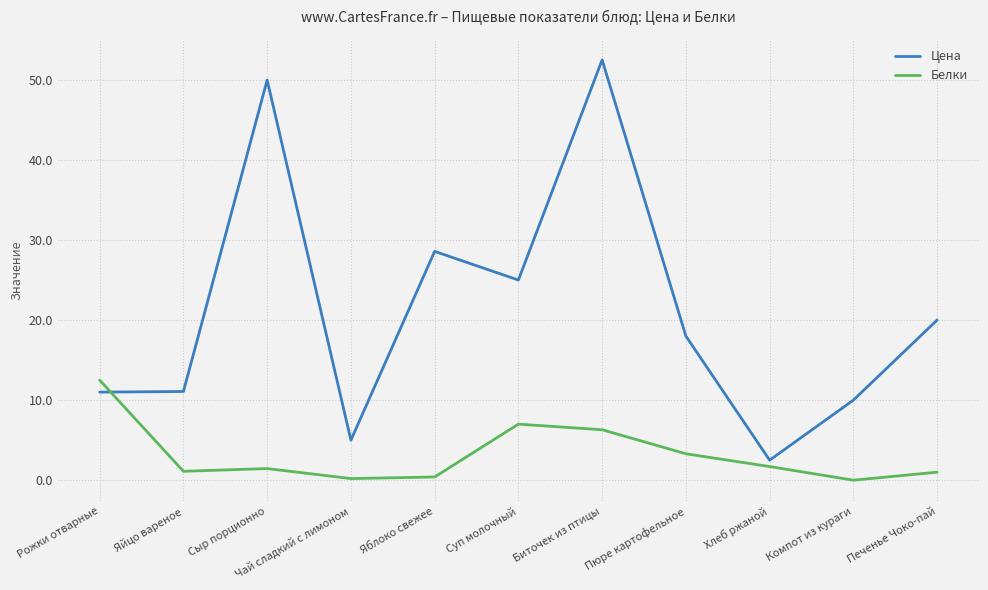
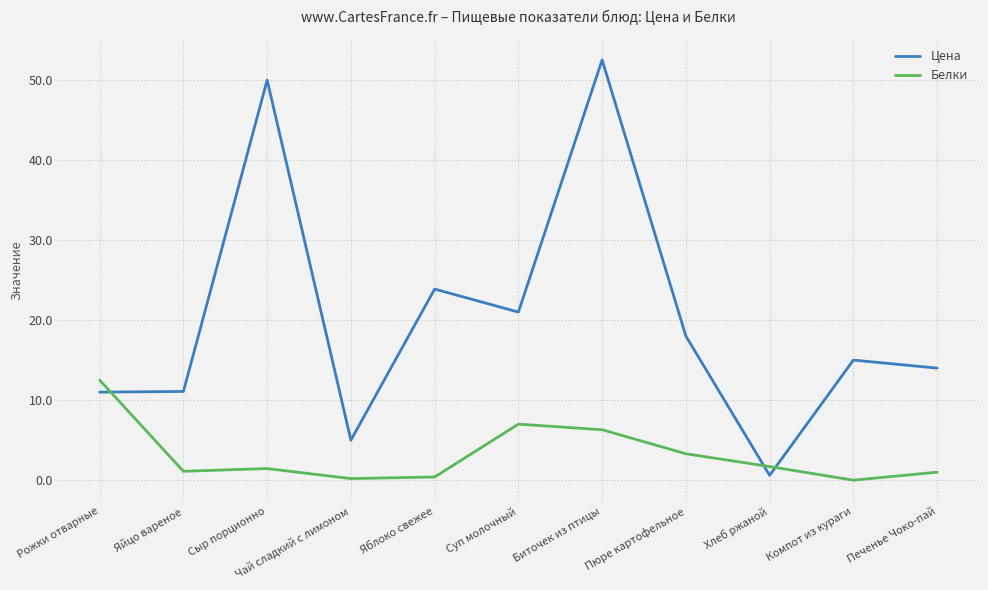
Цена, Яблоко свежее: 29 -> 24
Цена, Суп молочный: 25 -> 21
Цена, Хлеб ржаной: 3 -> 1
Цена, Компот из кураги: 10 -> 15
Цена, Печенье Чоко-пай: 20 -> 14
